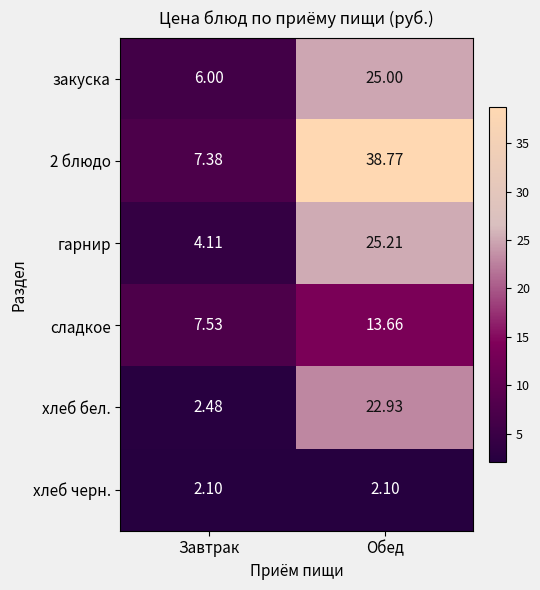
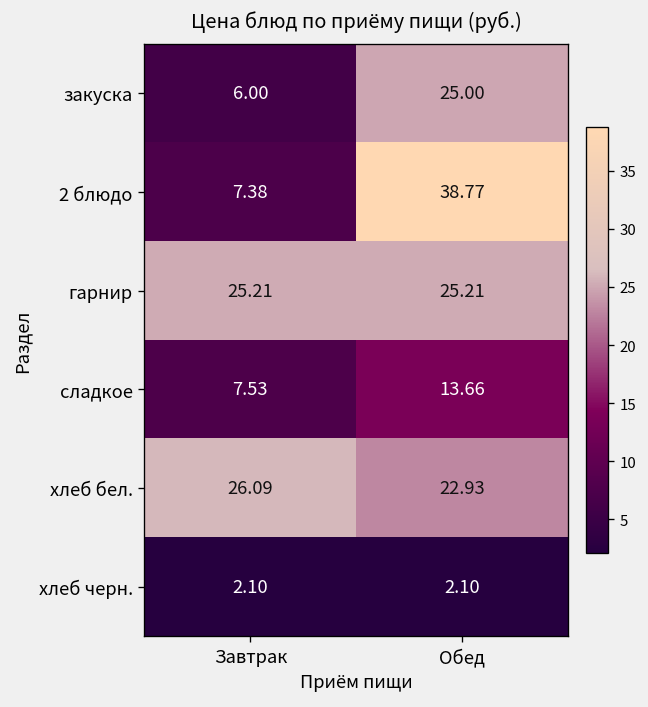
гарнир, Завтрак: 4.11 -> 25.21
хлеб бел., Завтрак: 2.48 -> 26.09
